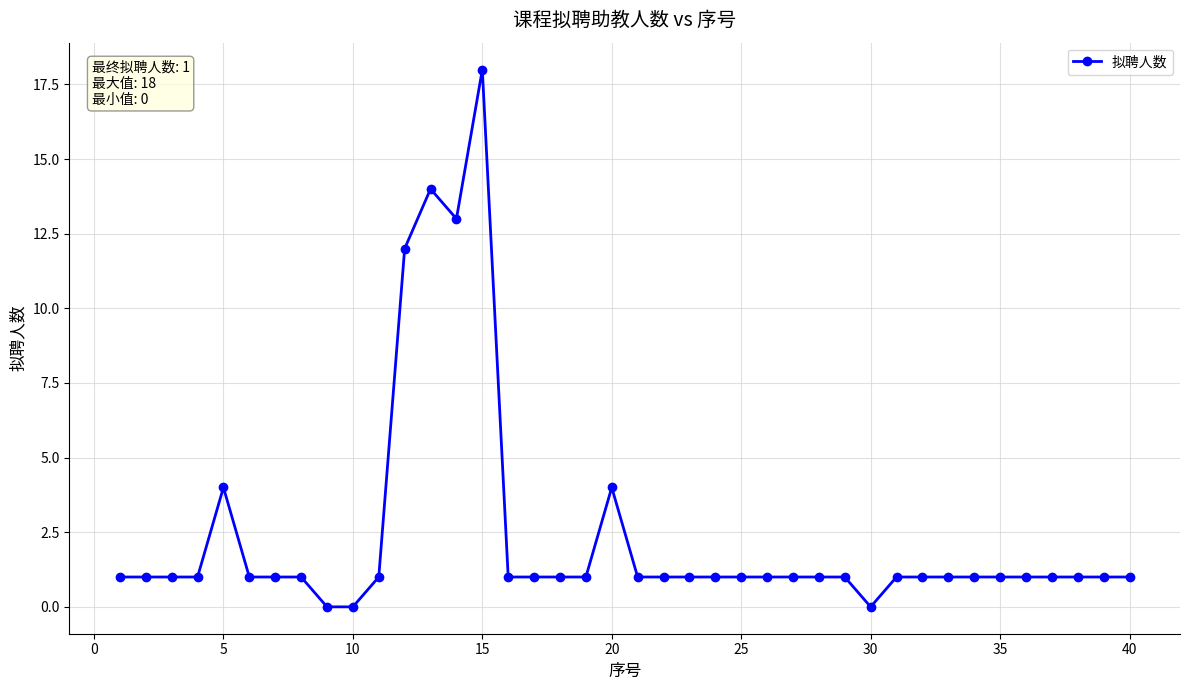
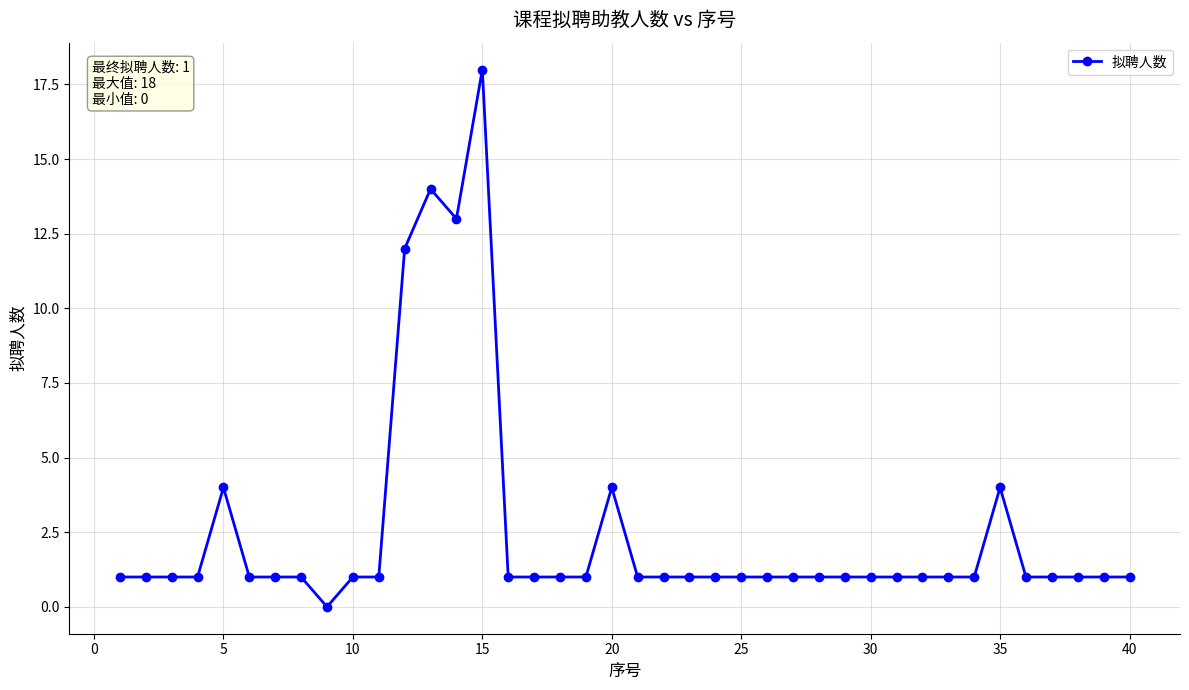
10: 0 -> 1
30: 0 -> 1
35: 1 -> 4
